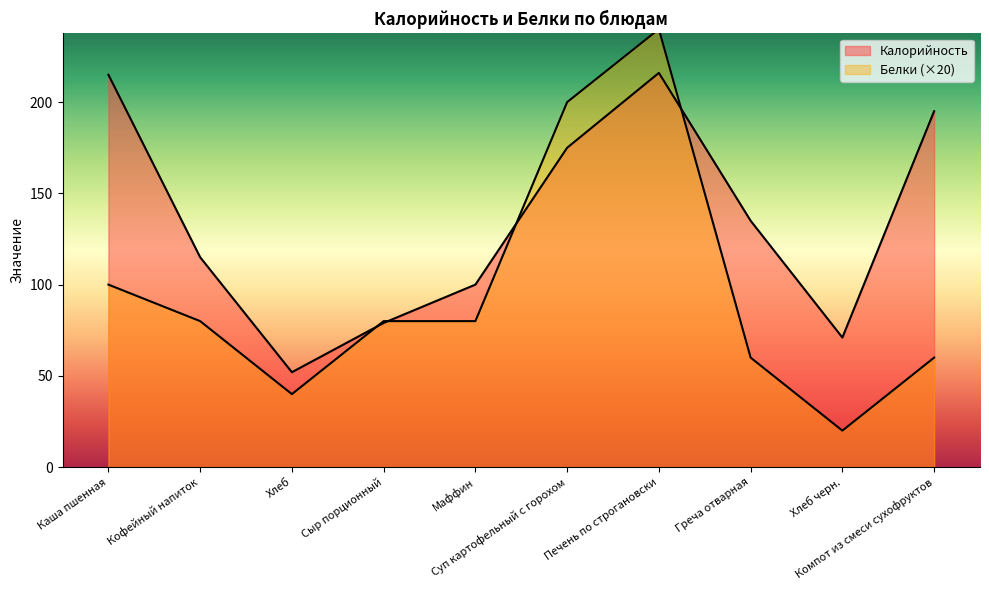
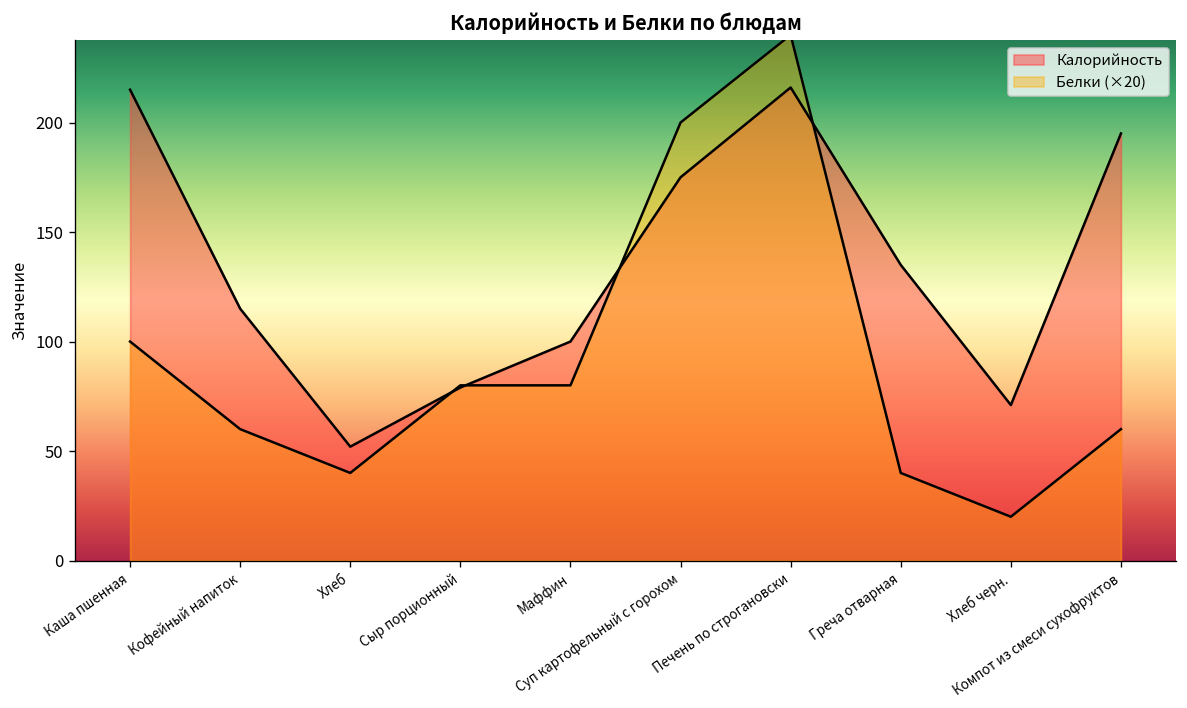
Белки (×20), Кофейный напиток: 80 -> 60
Белки (×20), Греча отварная: 60 -> 40
